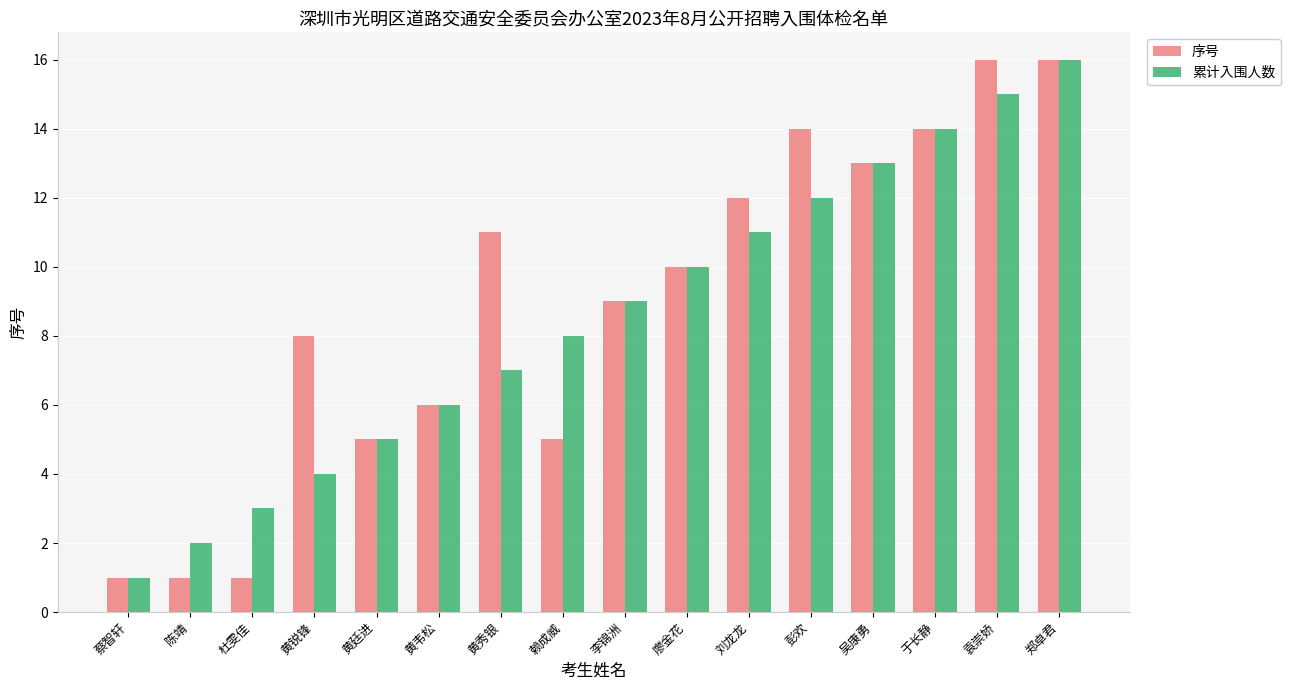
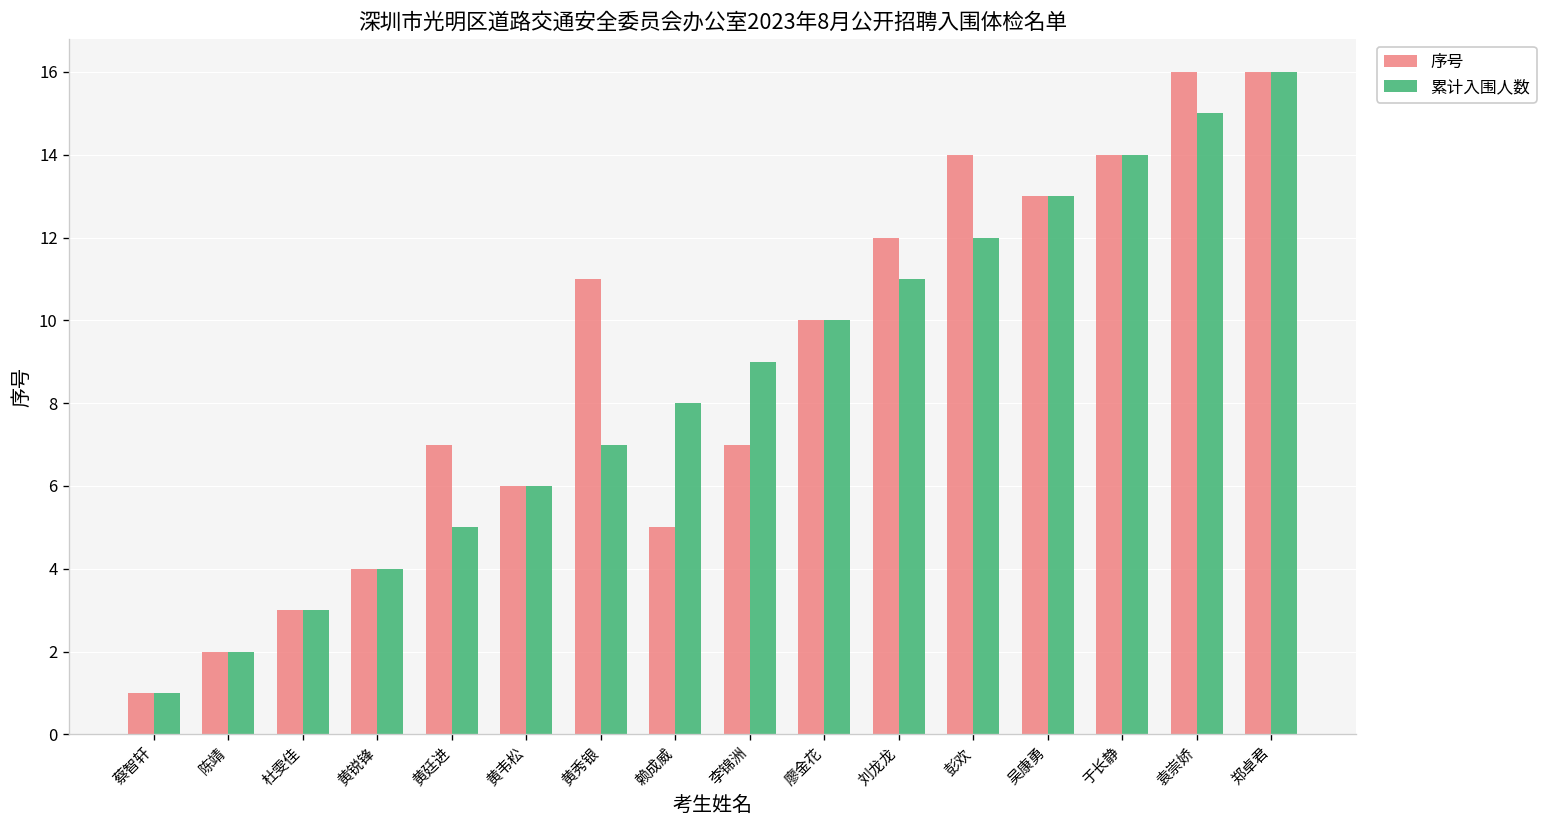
序号, 陈靖: 1 -> 2
序号, 杜雯佳: 1 -> 3
序号, 黄锐锋: 8 -> 4
序号, 黄廷进: 5 -> 7
序号, 李锦洲: 9 -> 7
